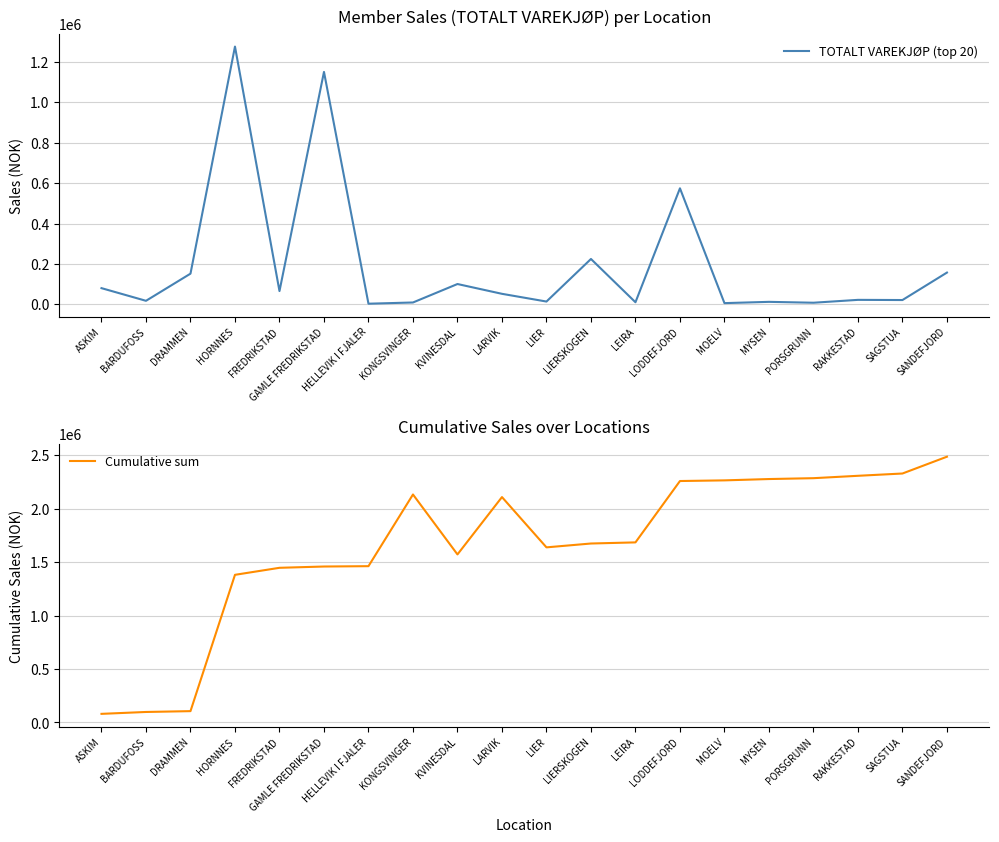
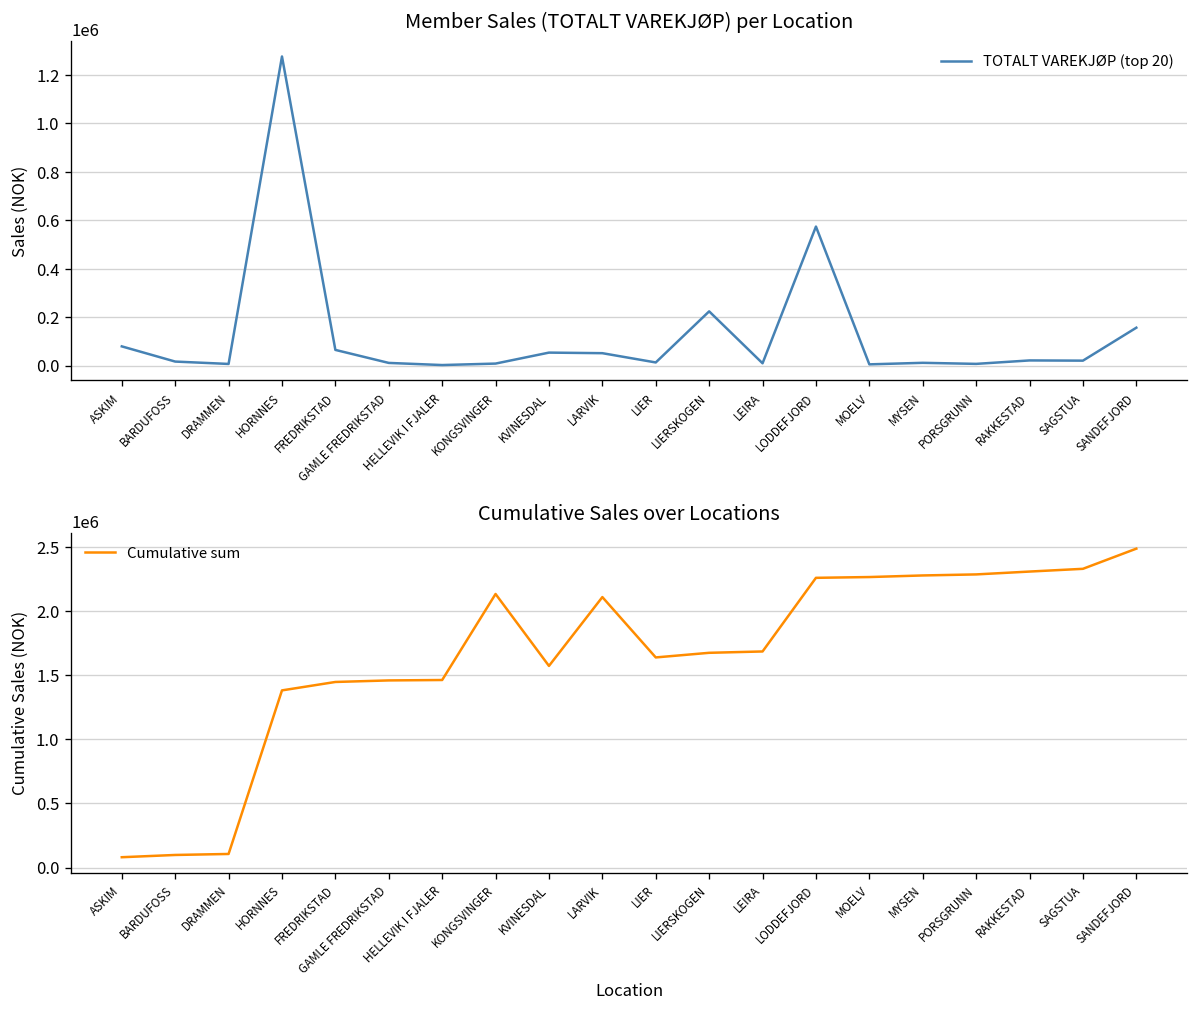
Member Sales (TOTALT VAREKJØP) per Location, DRAMMEN: 150000 -> 10000
Member Sales (TOTALT VAREKJØP) per Location, GAMLE FREDRIKSTAD: 1150000 -> 10000
Member Sales (TOTALT VAREKJØP) per Location, KVINESDAL: 100000 -> 50000
